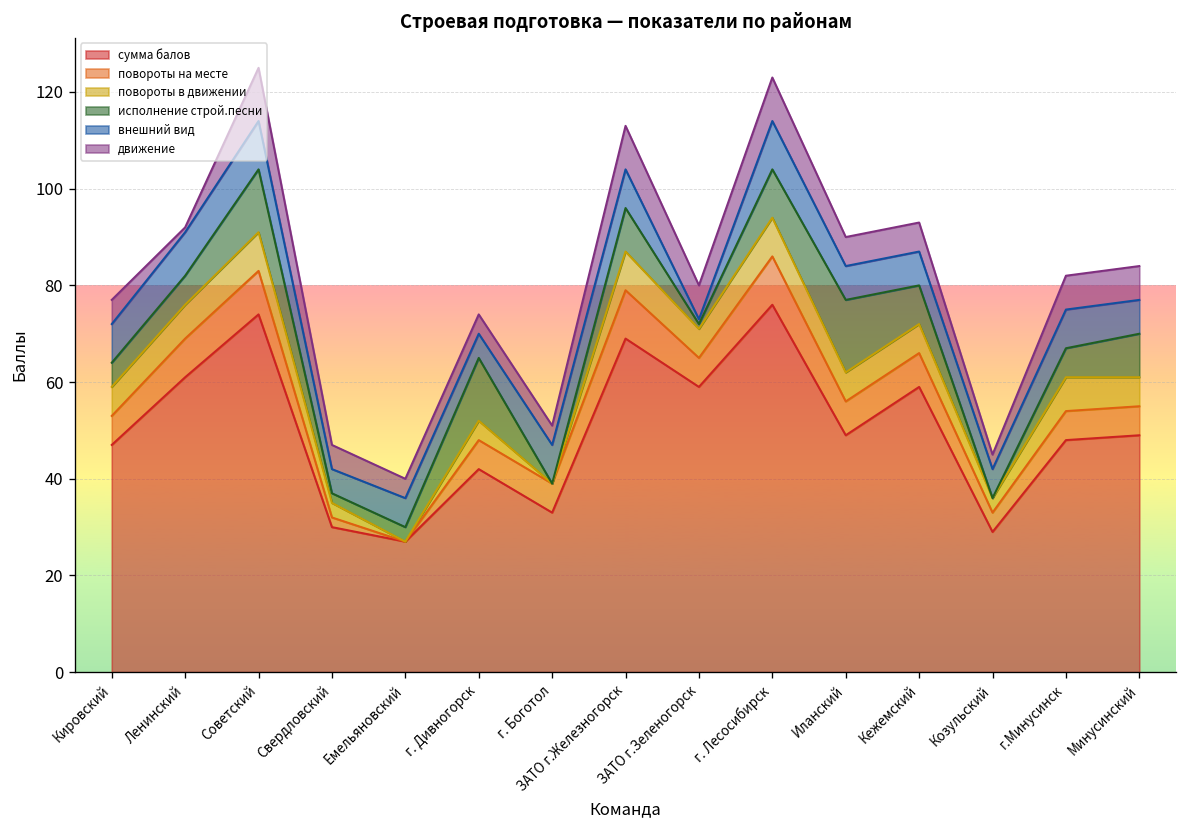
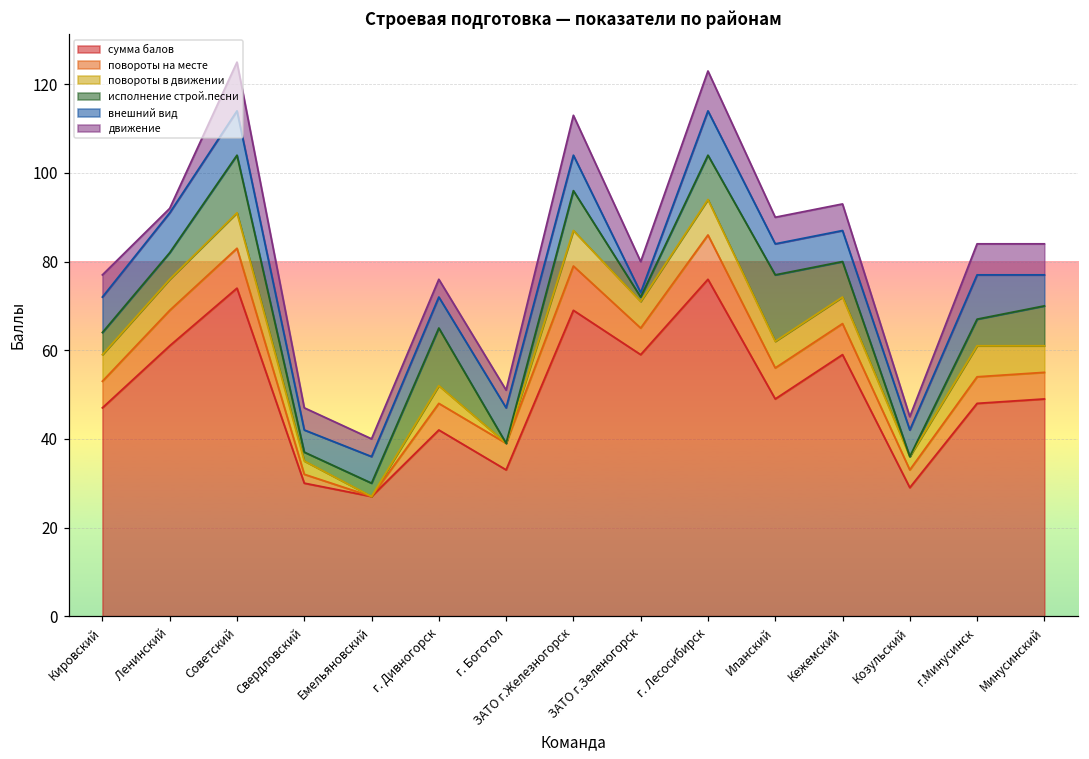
внешний вид, г. Дивногорск: 5 -> 7
внешний вид, г.Минусинск: 8 -> 10
